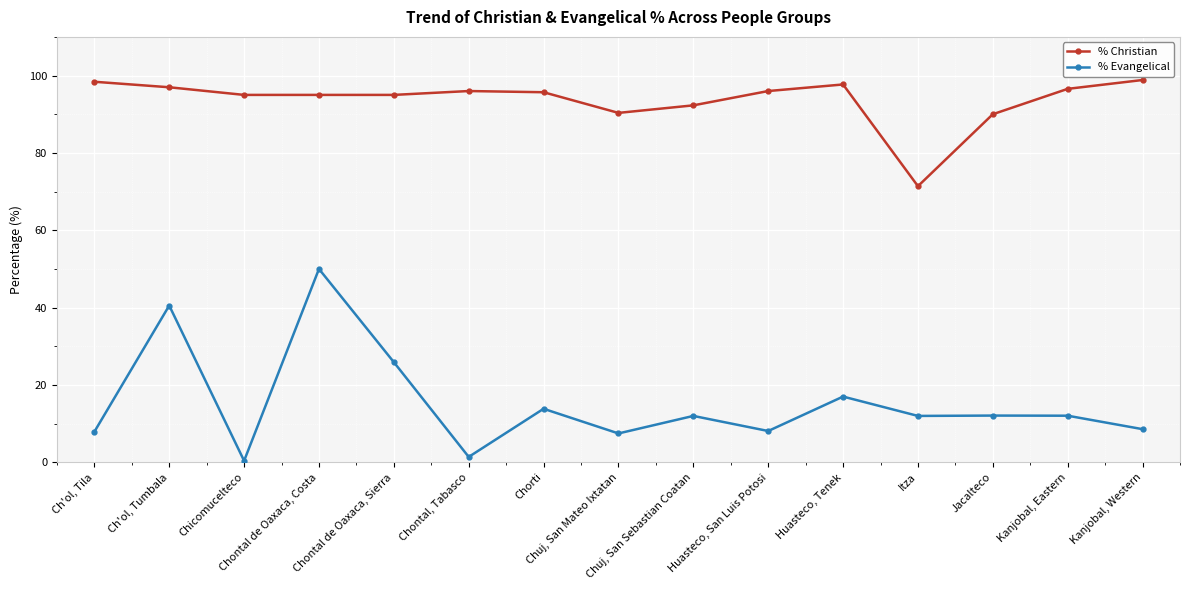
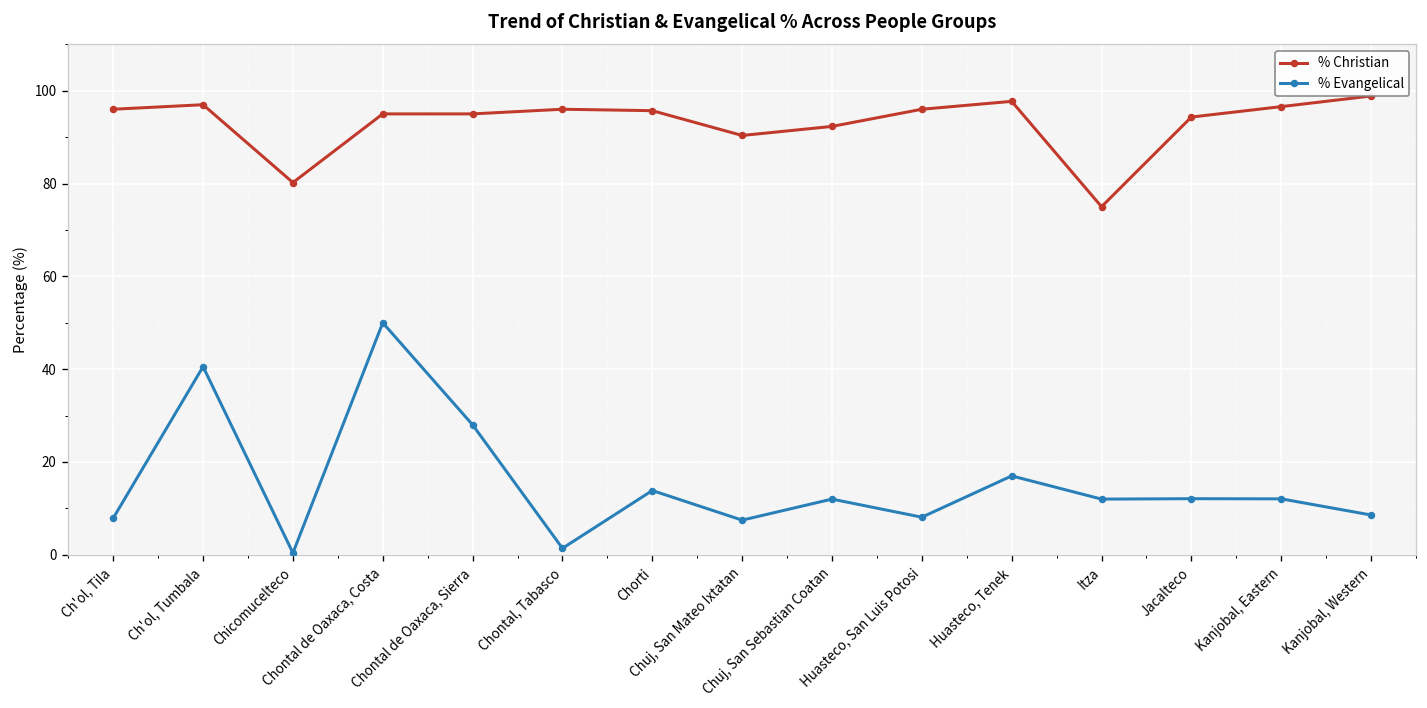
% Christian, Ch'ol, Tila: 98 -> 96
% Christian, Chicomucelteco: 95 -> 80
% Evangelical, Chontal de Oaxaca, Sierra: 26 -> 28
% Christian, Itza: 71 -> 75
% Christian, Jacalteco: 90 -> 94
